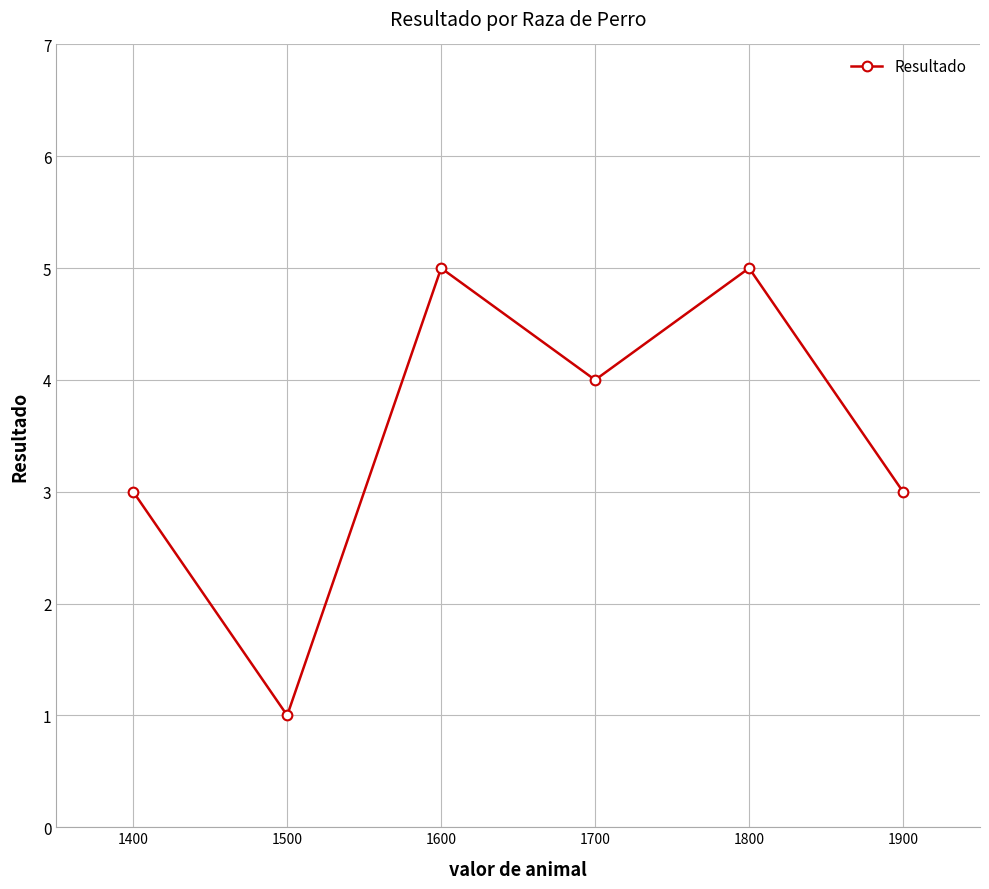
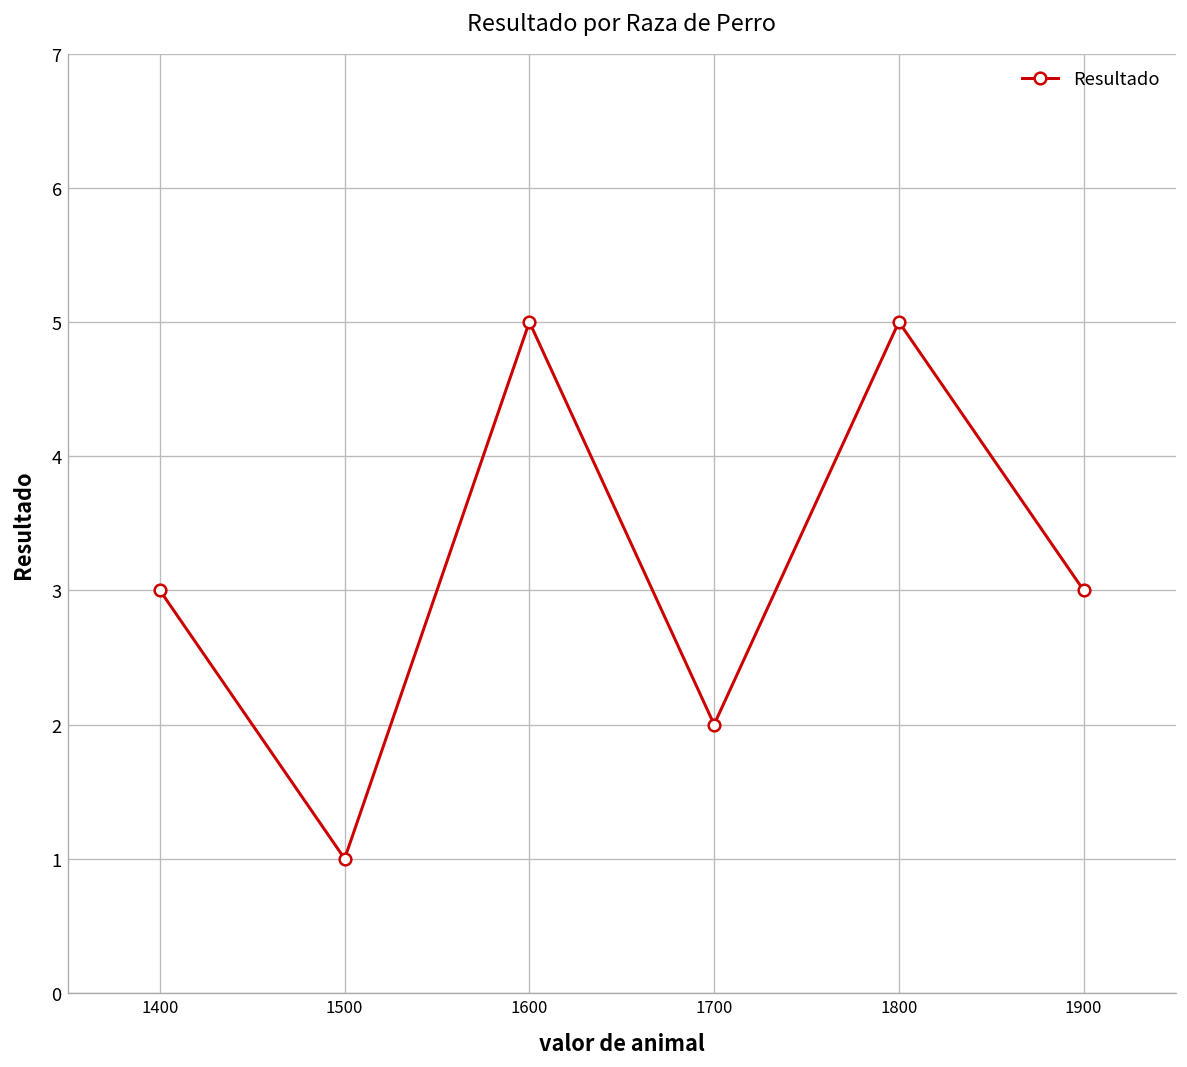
1700: 4 -> 2
